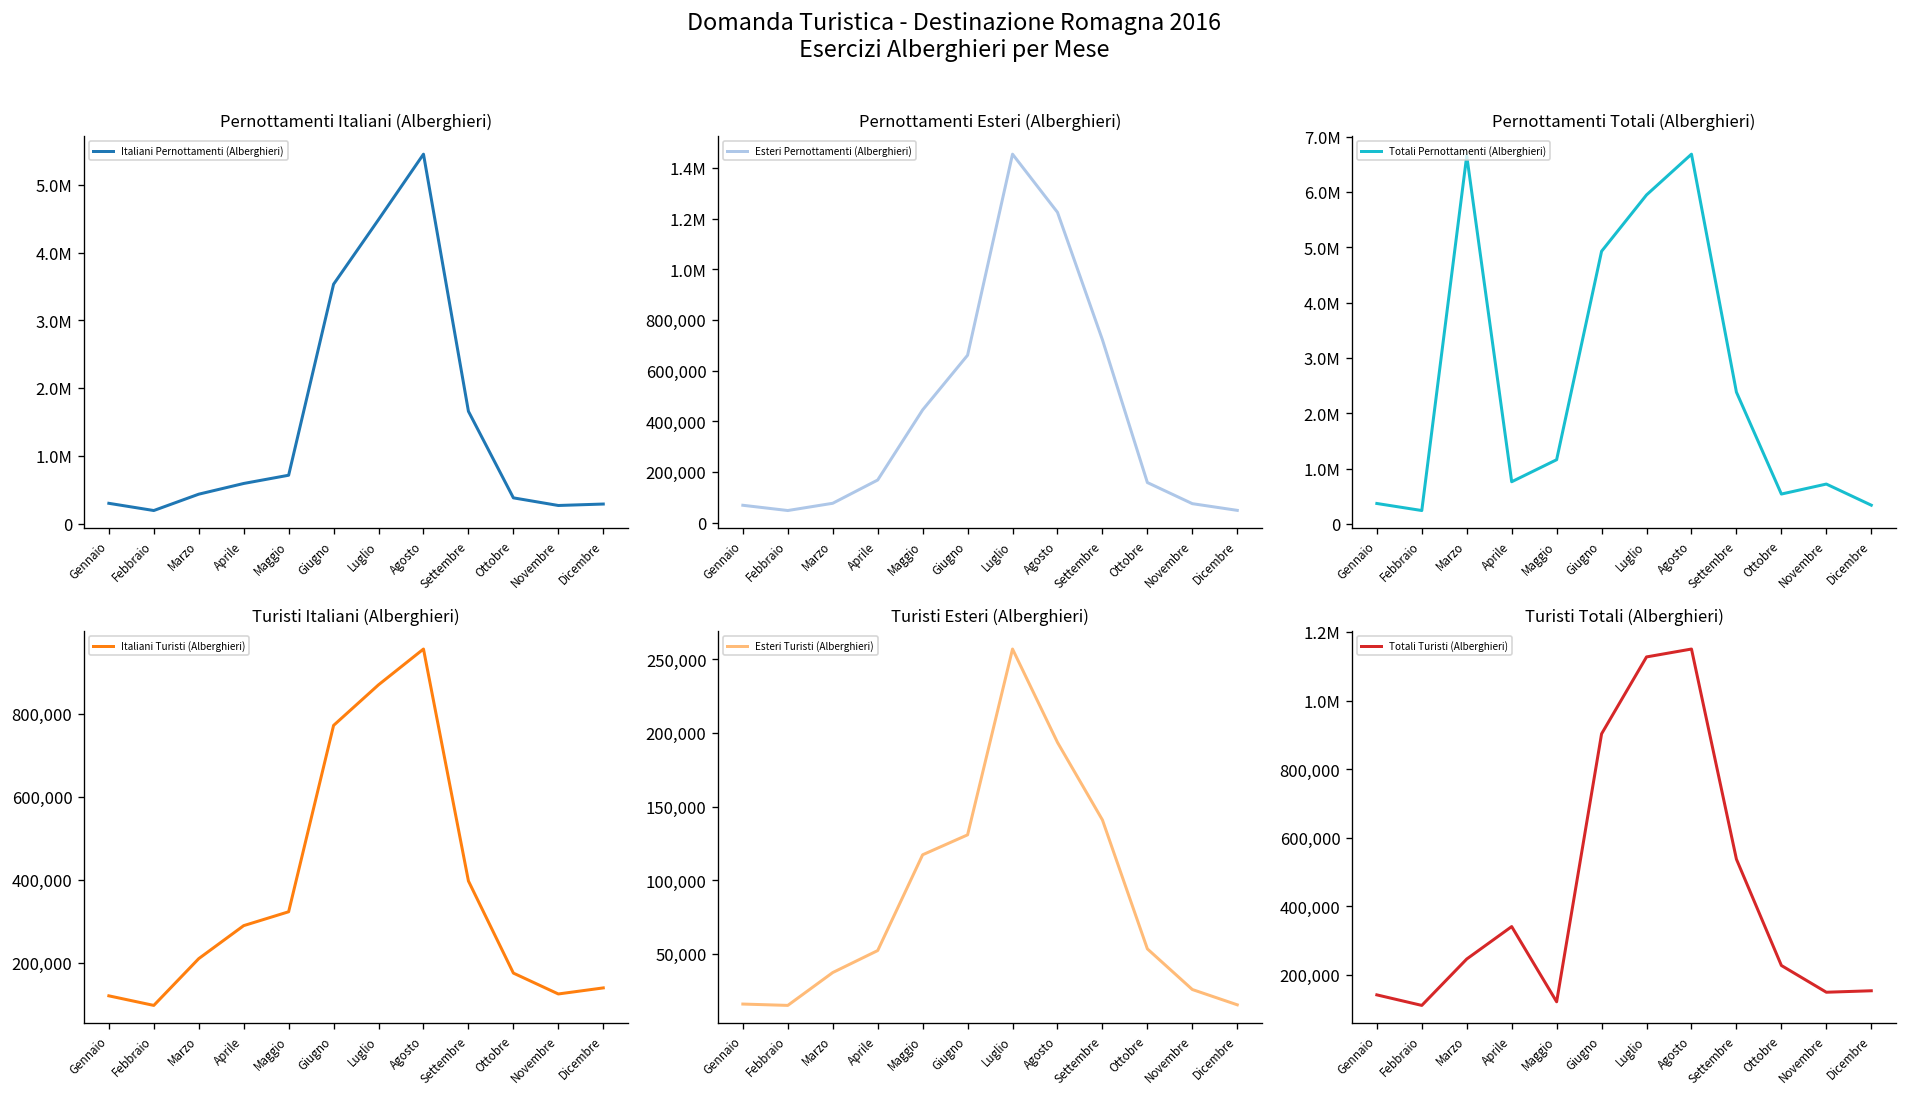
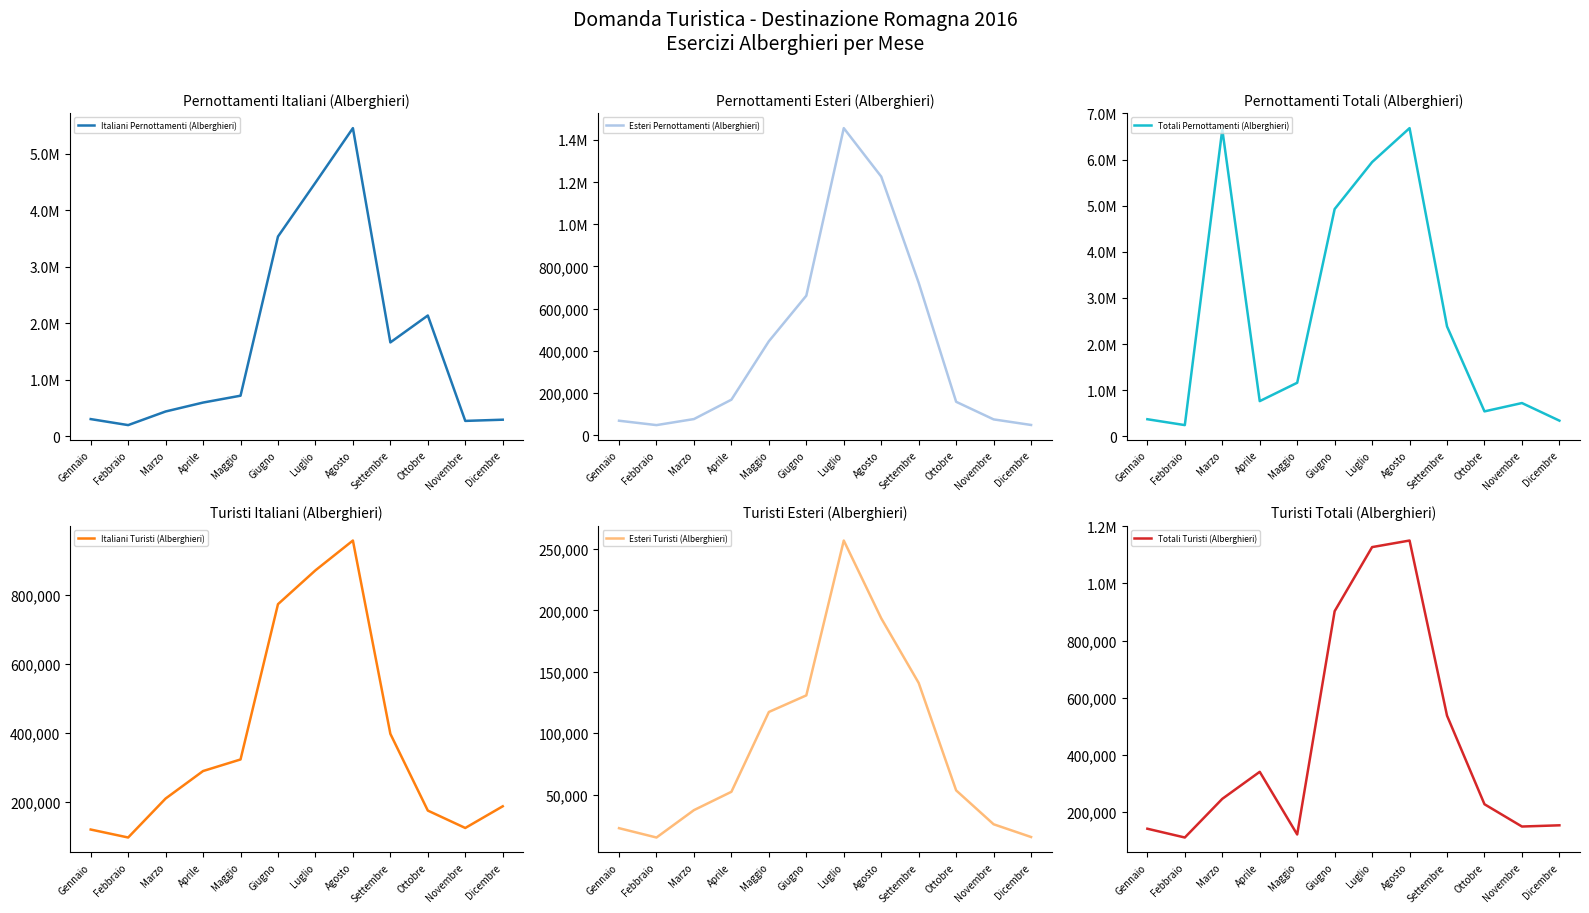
Pernottamenti Italiani (Alberghieri), Ottobre: 400000 -> 2100000
Turisti Italiani (Alberghieri), Dicembre: 140,000 -> 190,000
Turisti Esteri (Alberghieri), Gennaio: 16,000 -> 23,000
